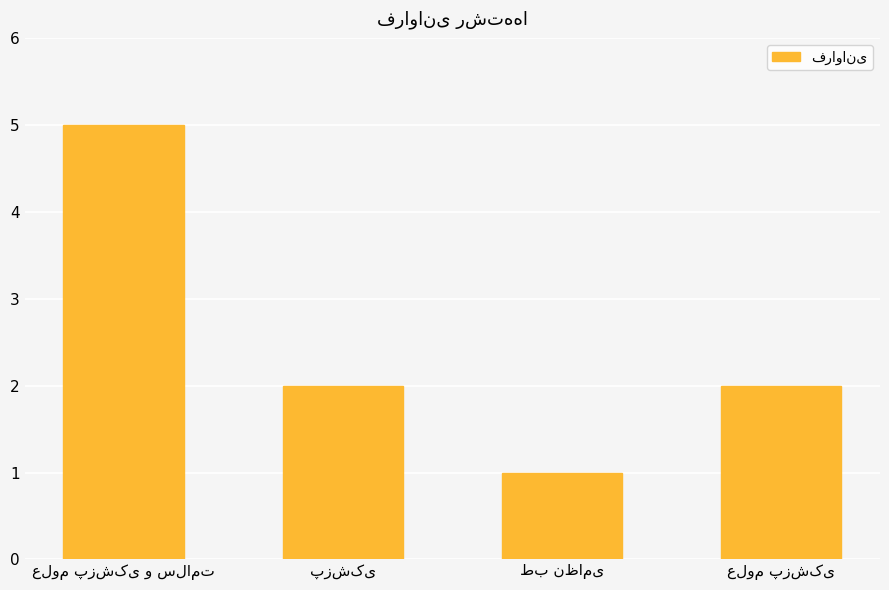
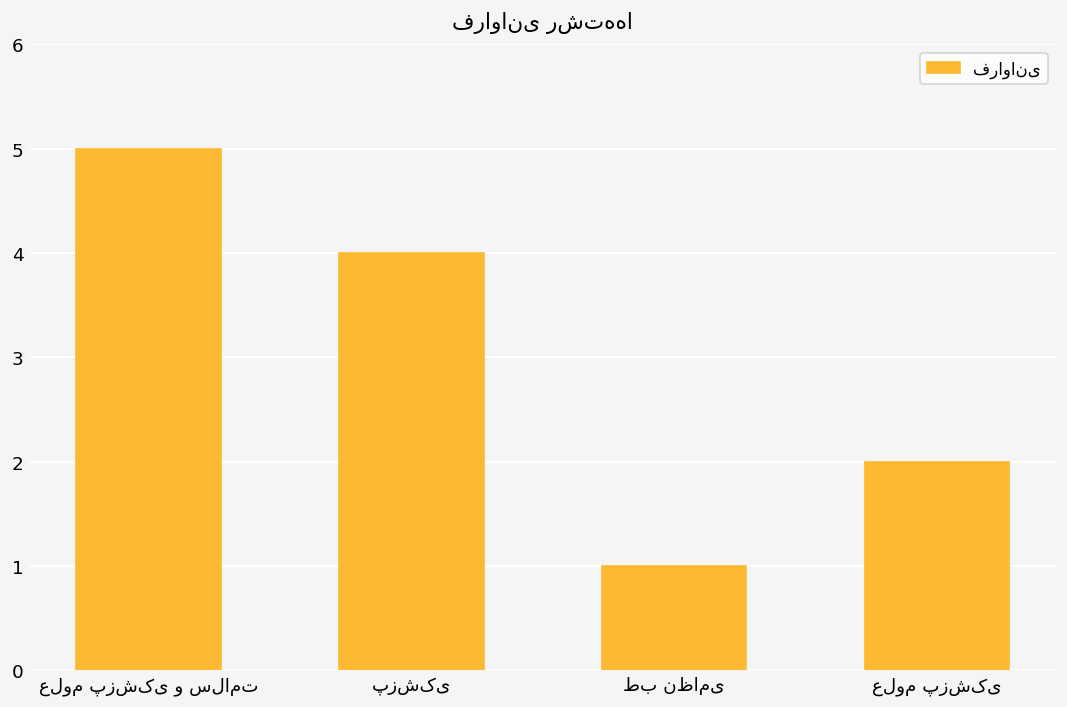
پزشکی: 2 -> 4
